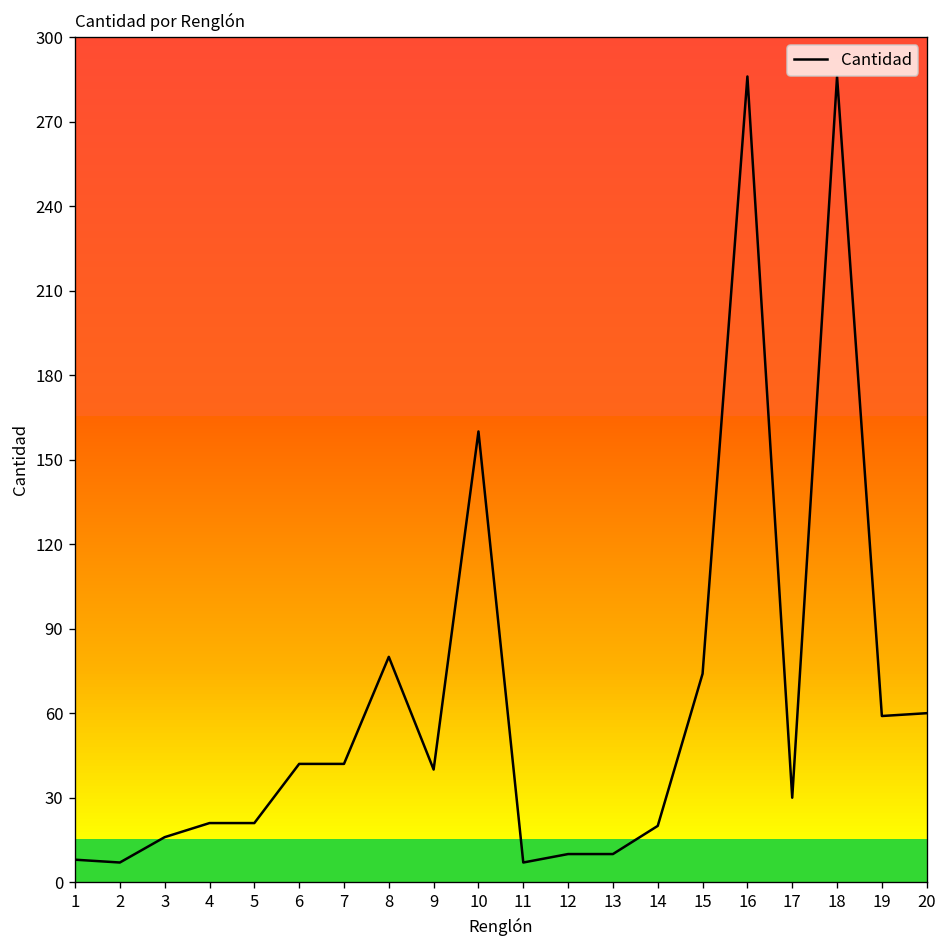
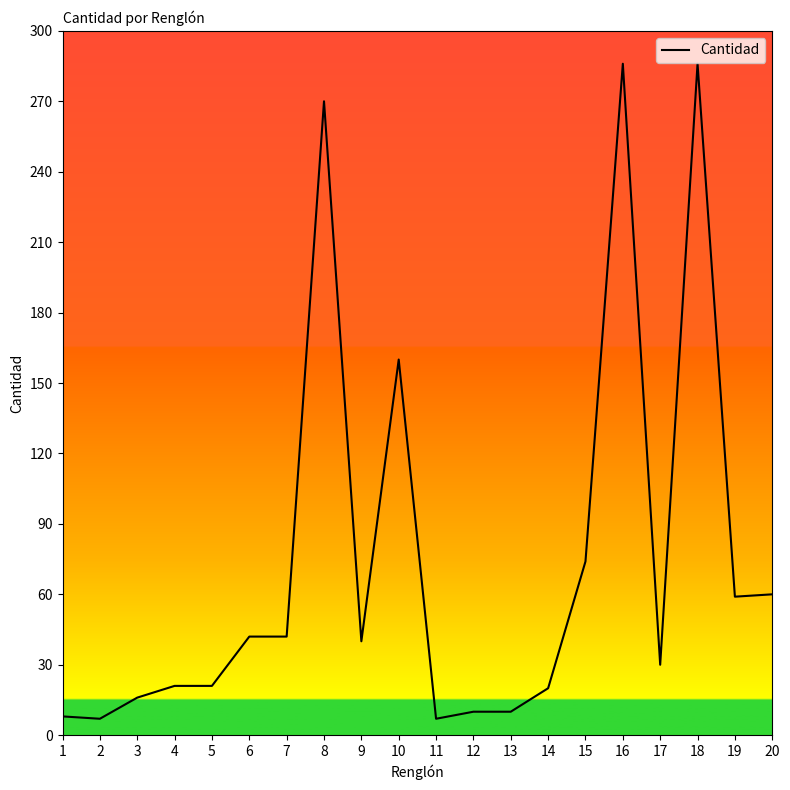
8: 80 -> 270
